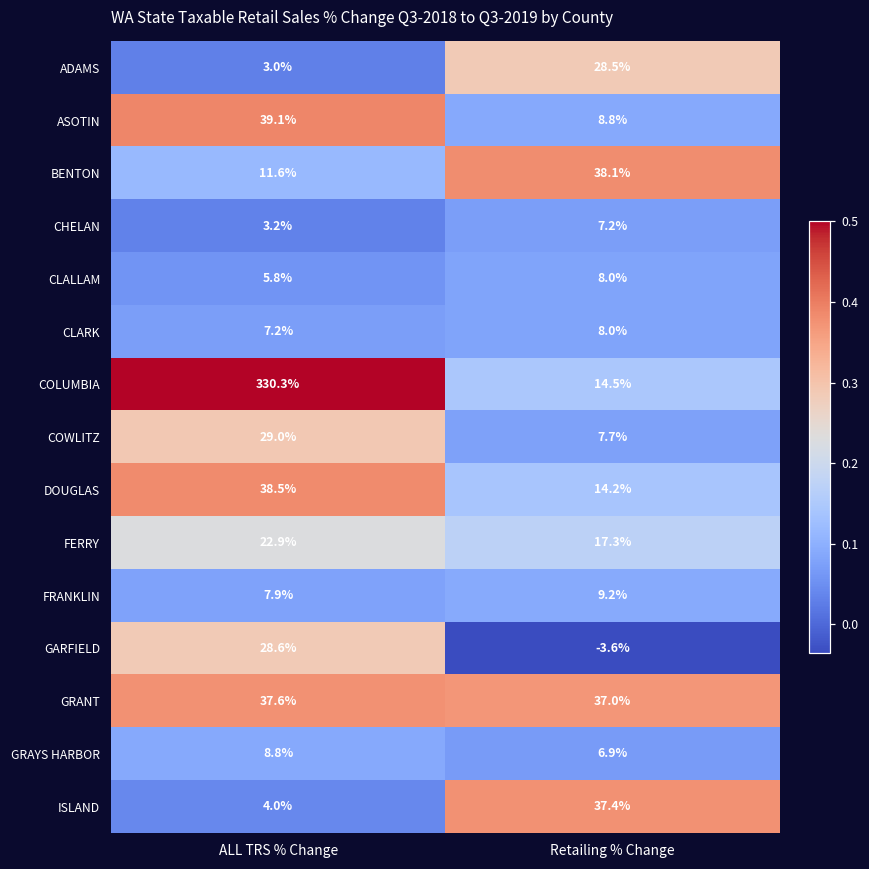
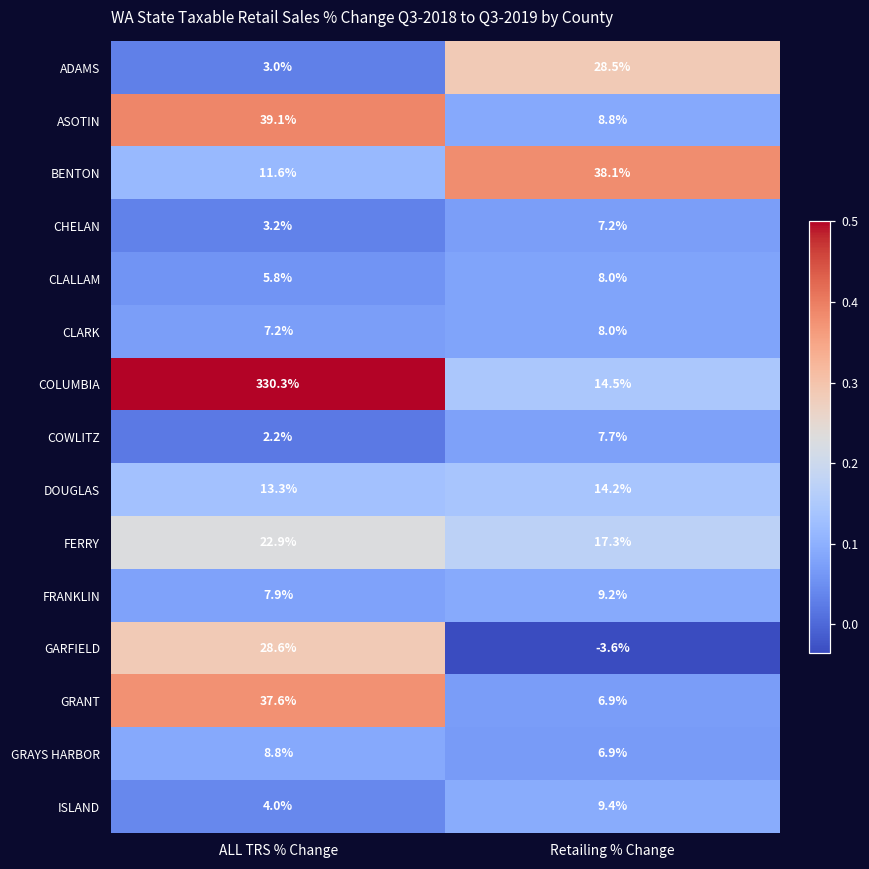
COWLITZ, ALL TRS % Change: 29.0% -> 2.2%
DOUGLAS, ALL TRS % Change: 38.5% -> 13.3%
GRANT, Retailing % Change: 37.0% -> 6.9%
ISLAND, Retailing % Change: 37.4% -> 9.4%
